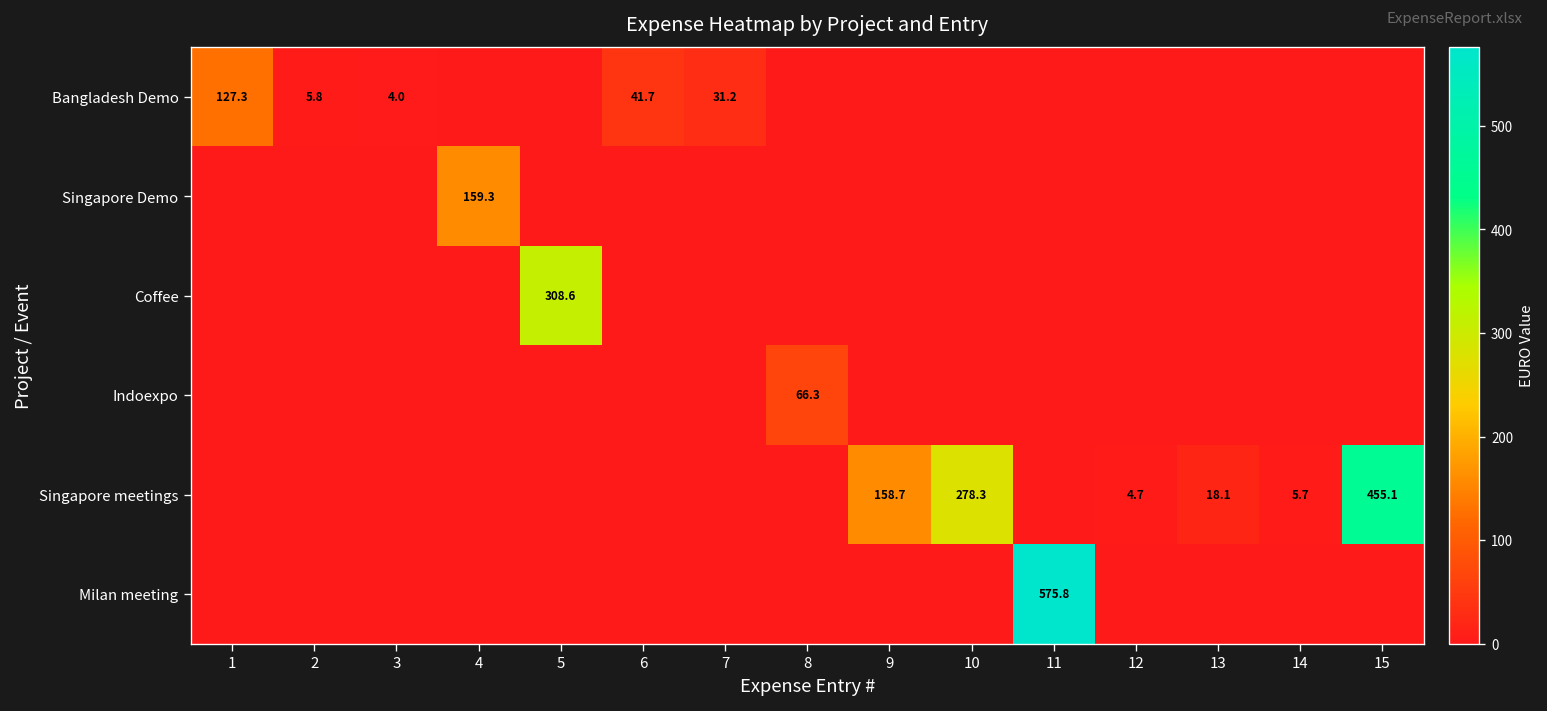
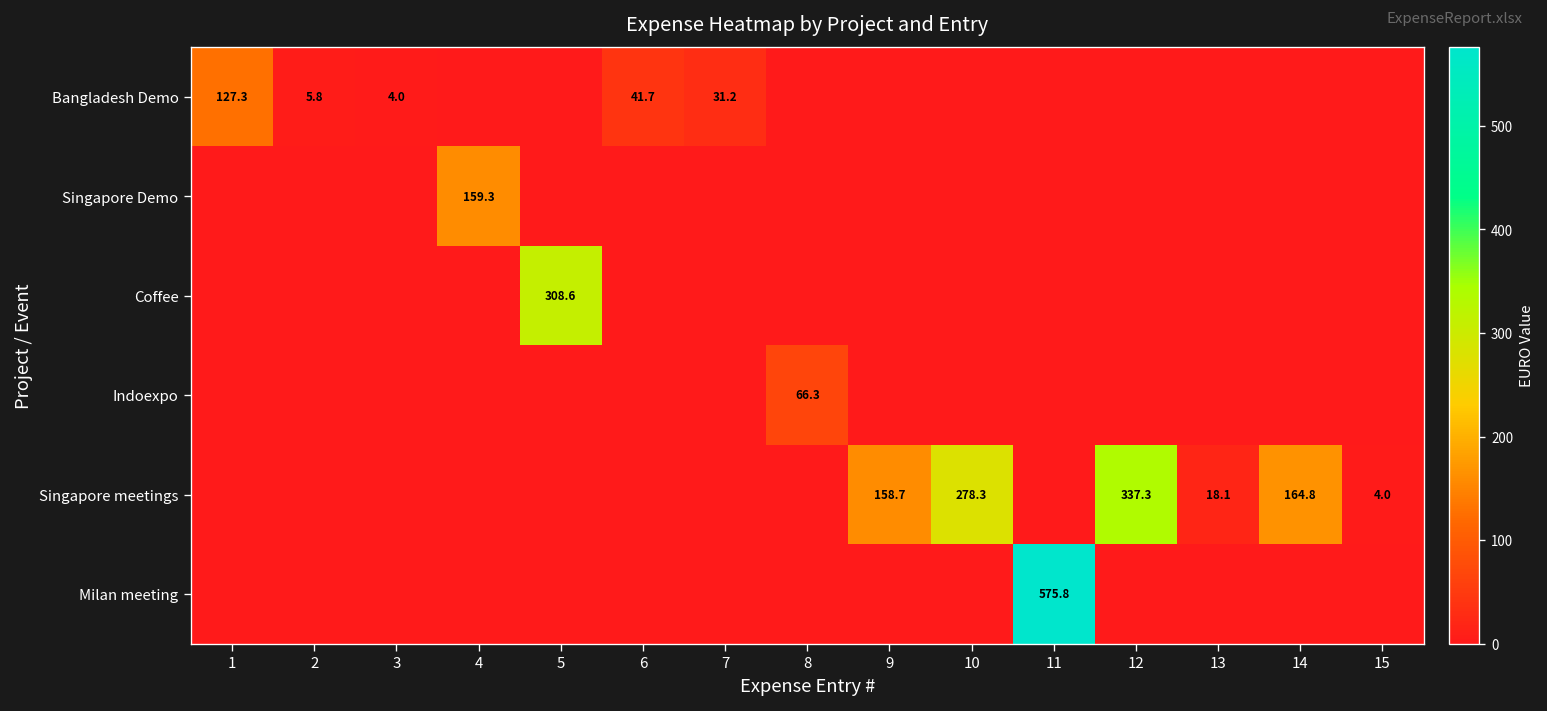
Singapore meetings, 12: 4.7 -> 337.3
Singapore meetings, 14: 5.7 -> 164.8
Singapore meetings, 15: 455.1 -> 4.0
